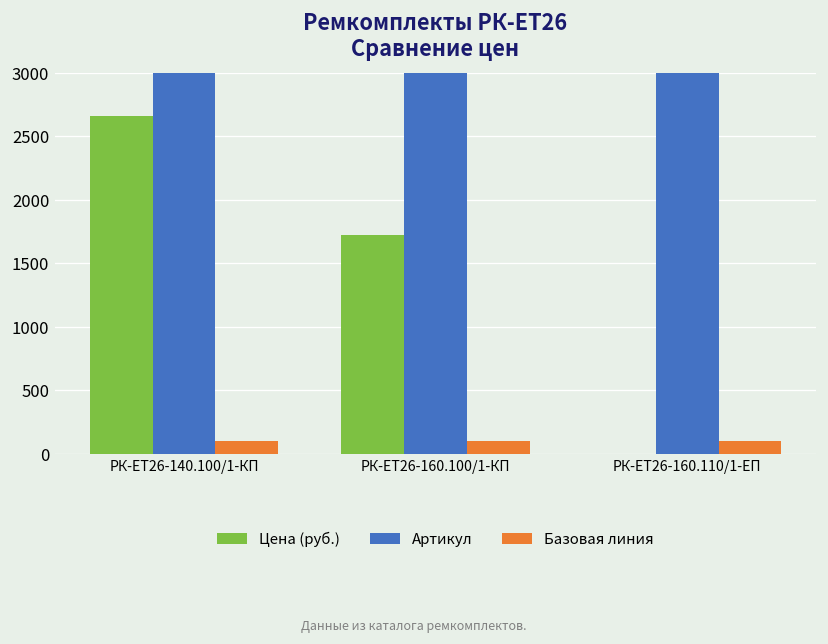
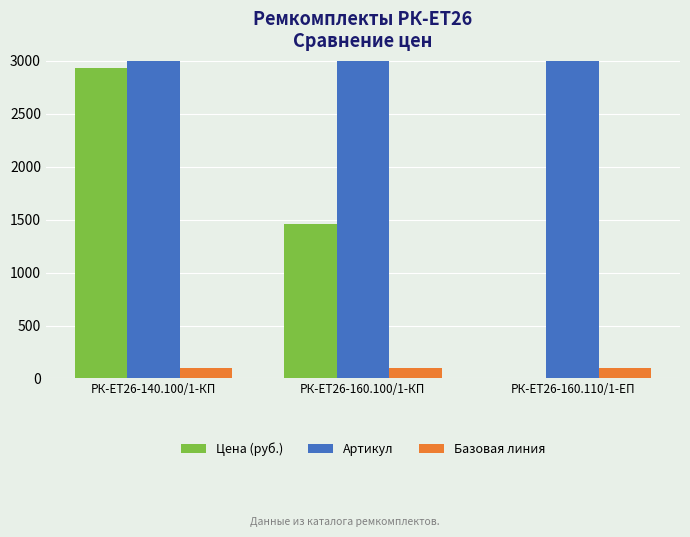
Цена (руб.), РК-ЕТ26-140.100/1-КП: 2660 -> 2930
Цена (руб.), РК-ЕТ26-160.100/1-КП: 1720 -> 1460
